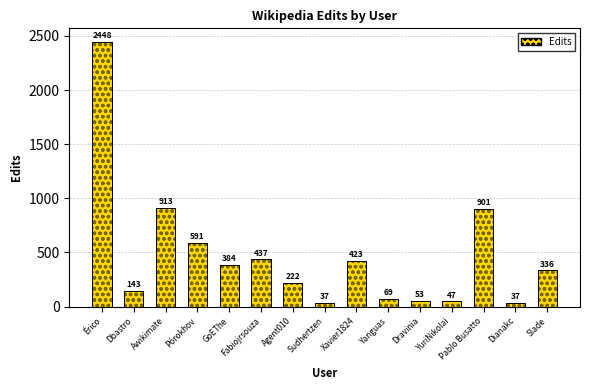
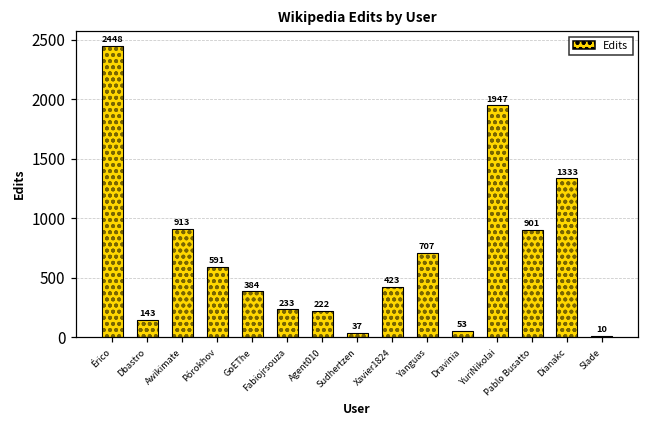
Fabiojrsouza: 437 -> 233
Yanguas: 69 -> 707
YuriNikolai: 47 -> 1947
Dianakc: 37 -> 1333
Slade: 336 -> 10
